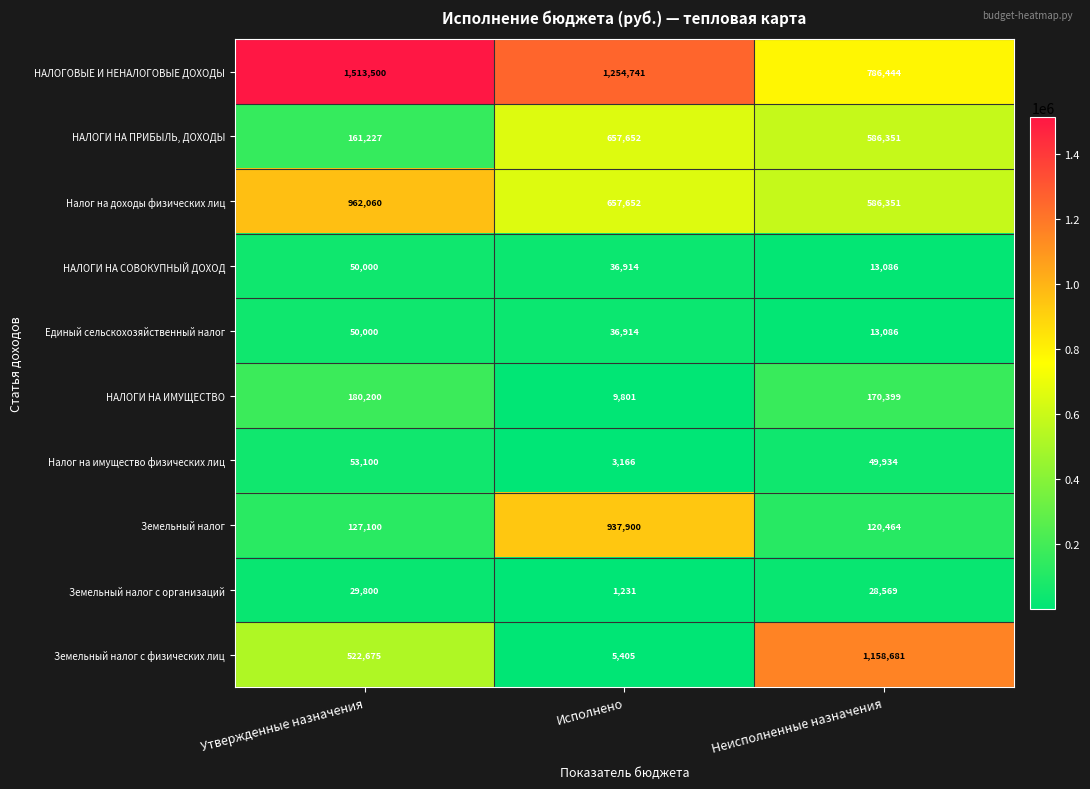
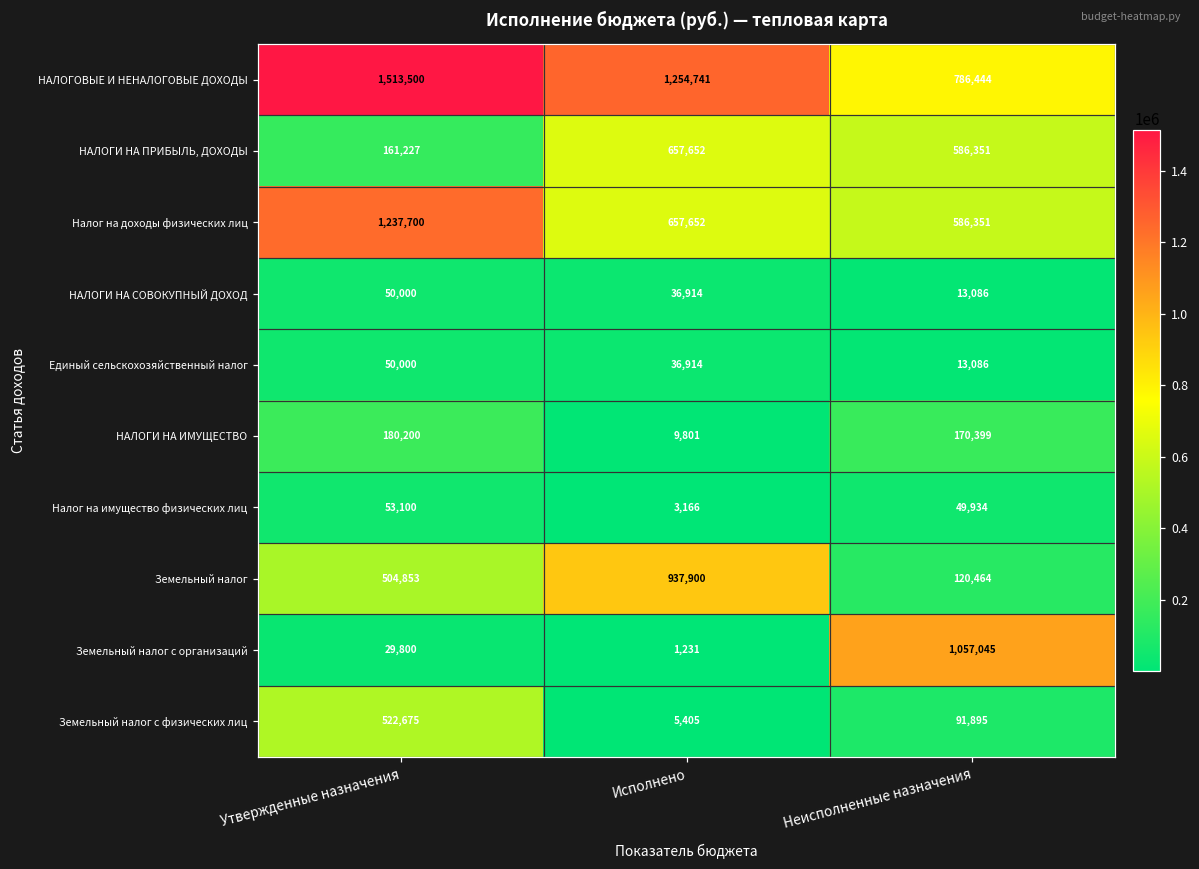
Налог на доходы физических лиц, Утвержденные назначения: 962,060 -> 1,237,700
Земельный налог, Утвержденные назначения: 127,100 -> 504,853
Земельный налог с организаций, Неисполненные назначения: 28,569 -> 1,057,045
Земельный налог с физических лиц, Неисполненные назначения: 1,158,681 -> 91,895
